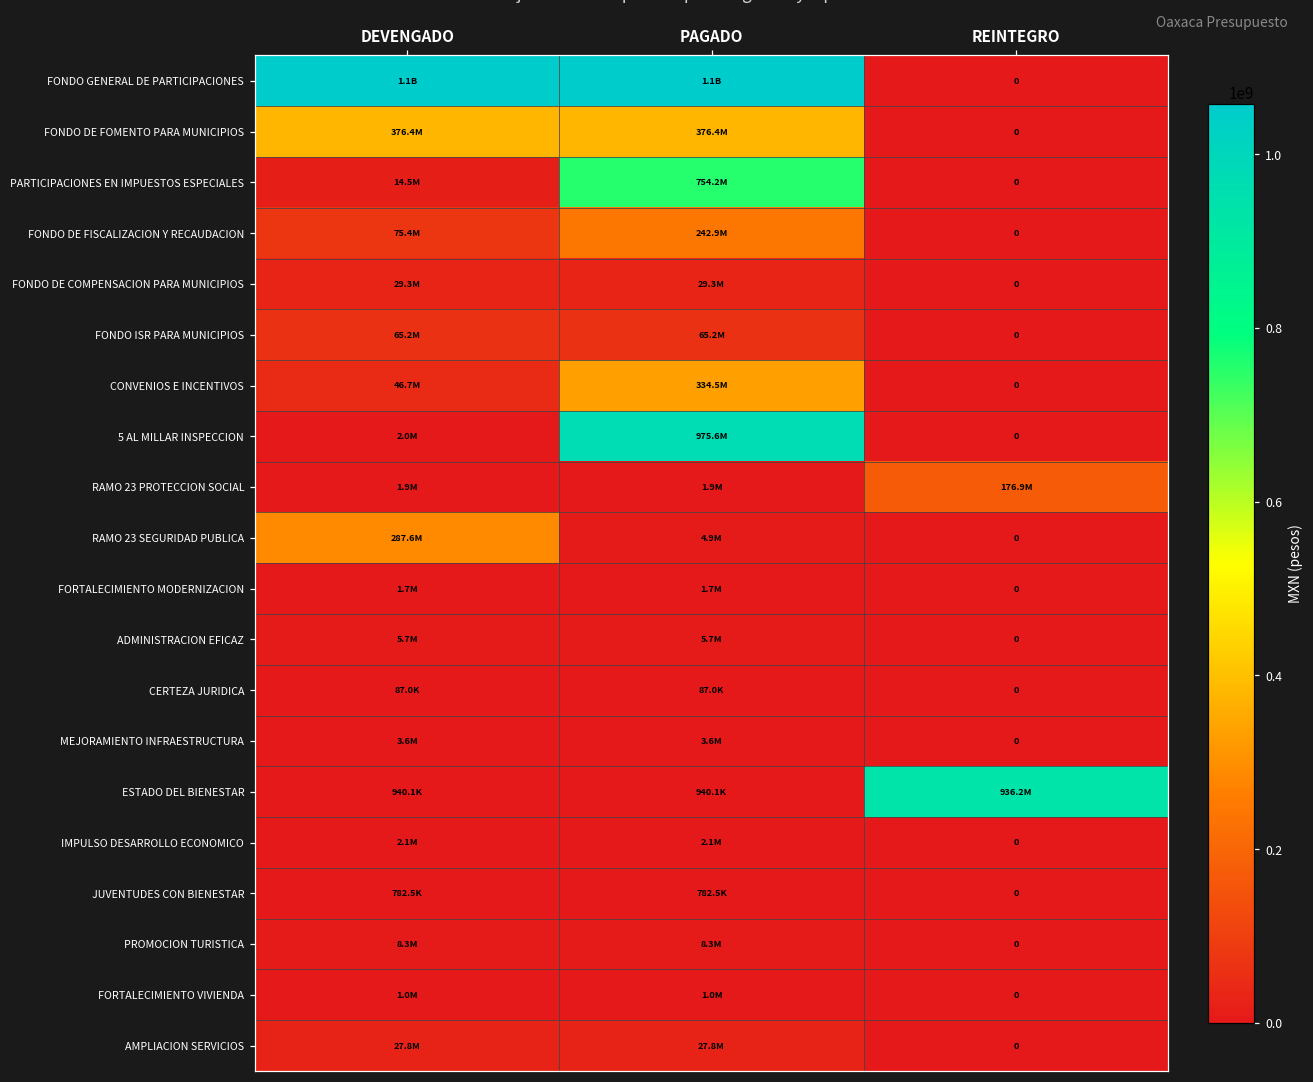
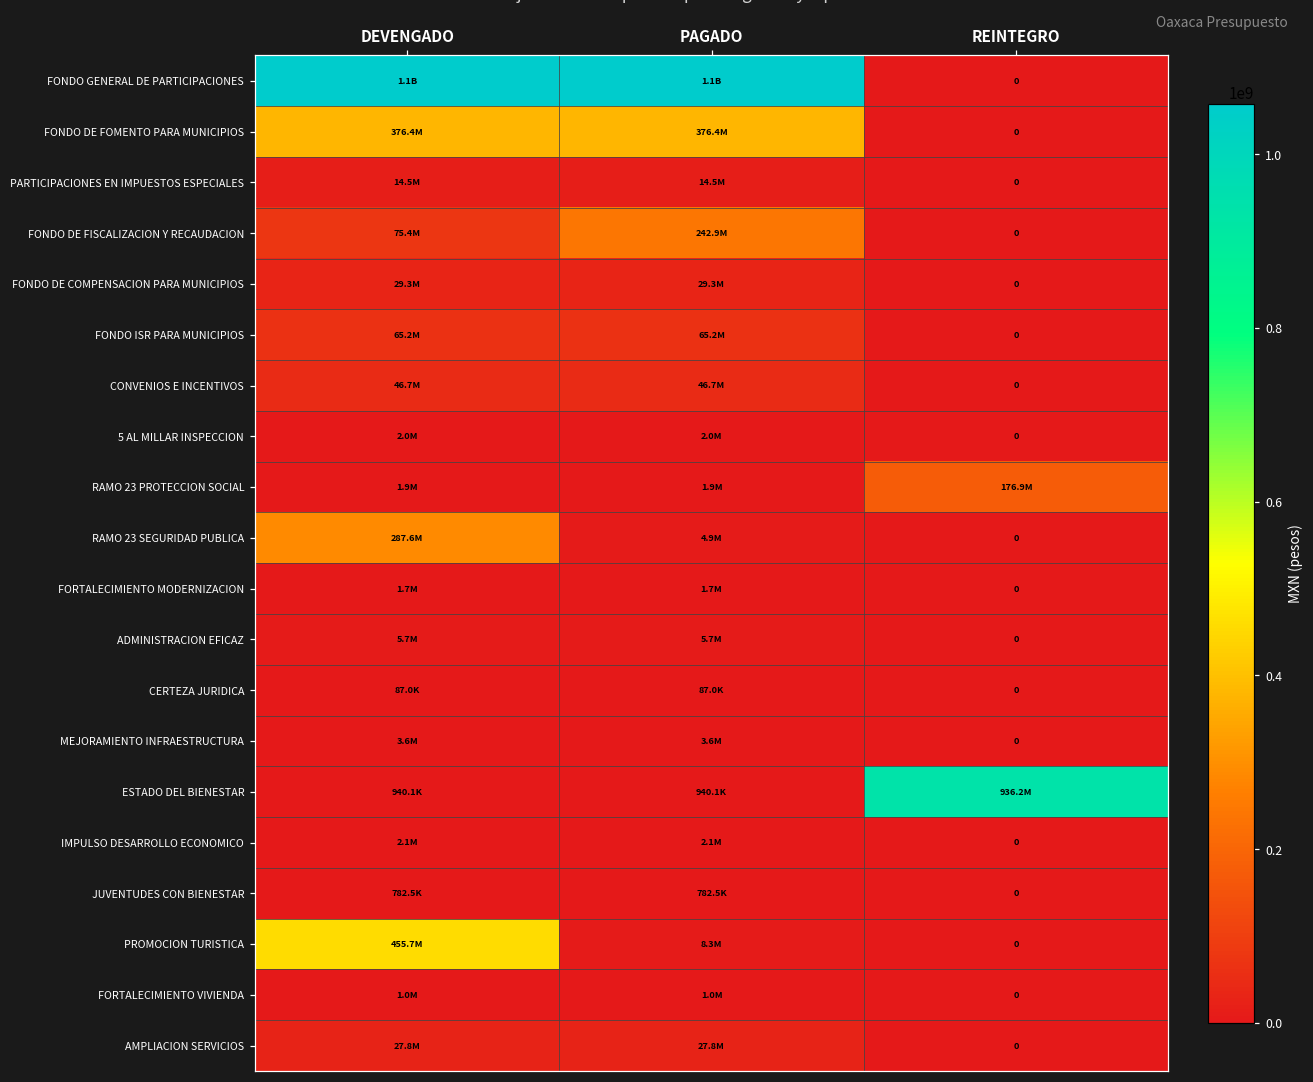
PARTICIPACIONES EN IMPUESTOS ESPECIALES, PAGADO: 754.2M -> 14.5M
CONVENIOS E INCENTIVOS, PAGADO: 334.5M -> 46.7M
5 AL MILLAR INSPECCION, PAGADO: 975.6M -> 2.0M
PROMOCION TURISTICA, DEVENGADO: 8.3M -> 455.7M
